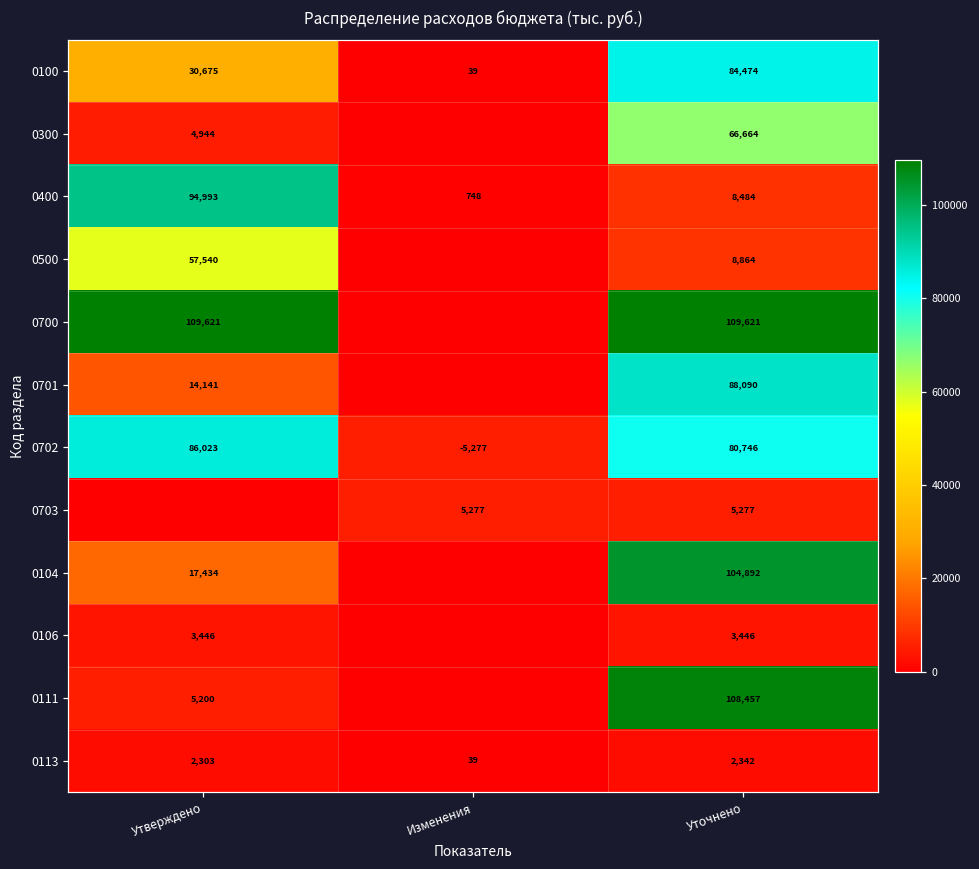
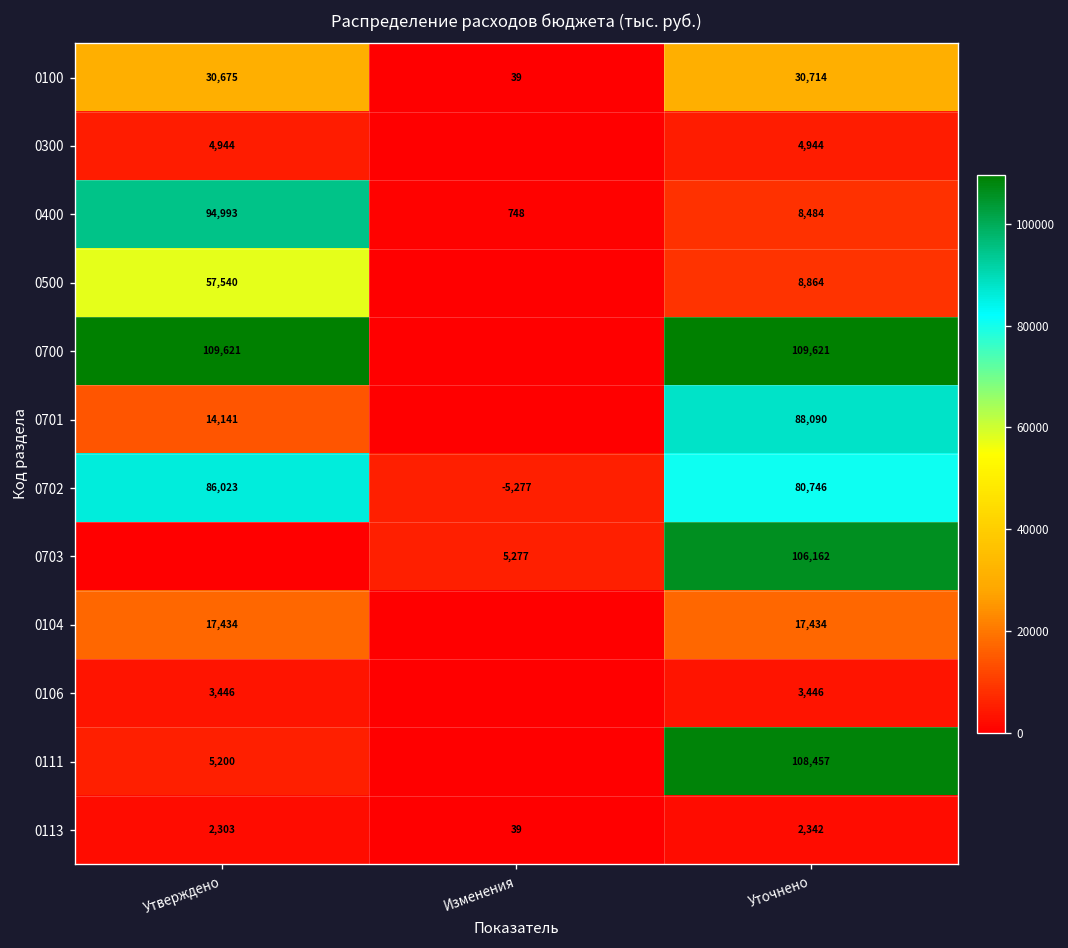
0100, Уточнено: 84,474 -> 30,714
0300, Уточнено: 66,664 -> 4,944
0703, Уточнено: 5,277 -> 106,162
0104, Уточнено: 104,892 -> 17,434
